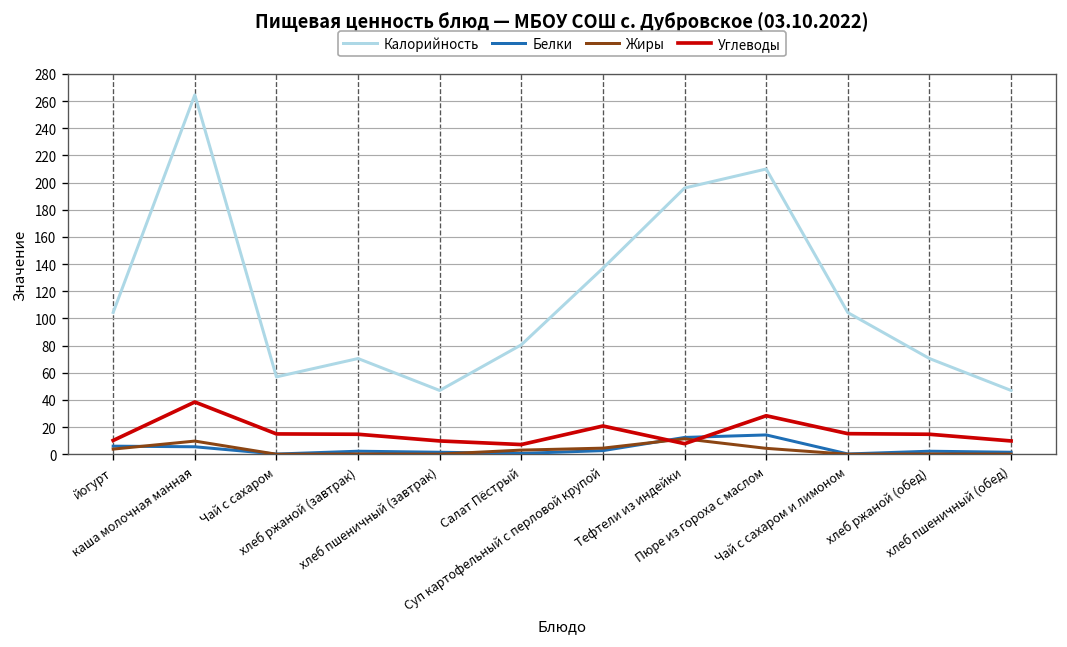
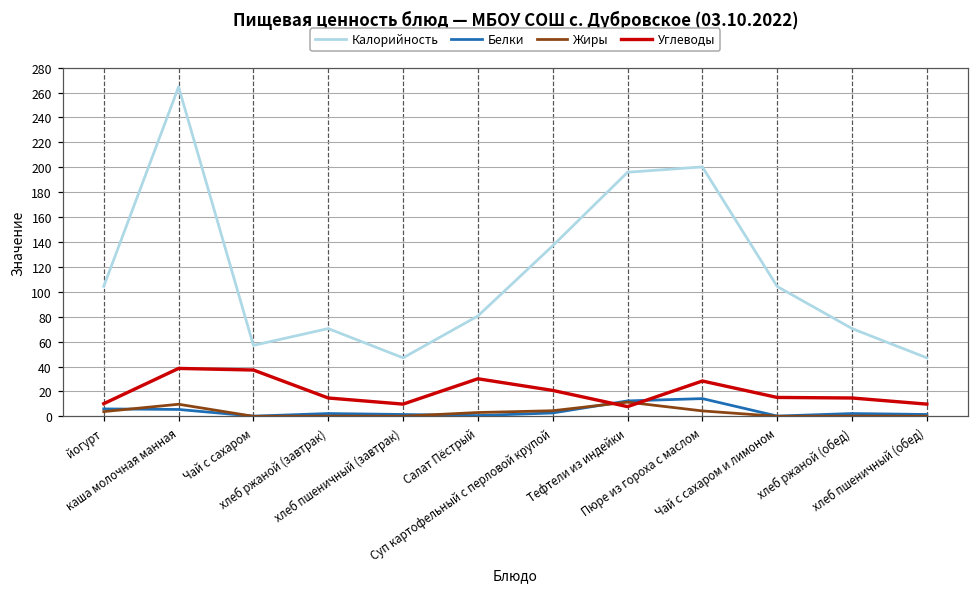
Углеводы, Чай с сахаром: 15 -> 37
Углеводы, Салат Пёстрый: 7 -> 30
Калорийность, Пюре из гороха с маслом: 210 -> 200
